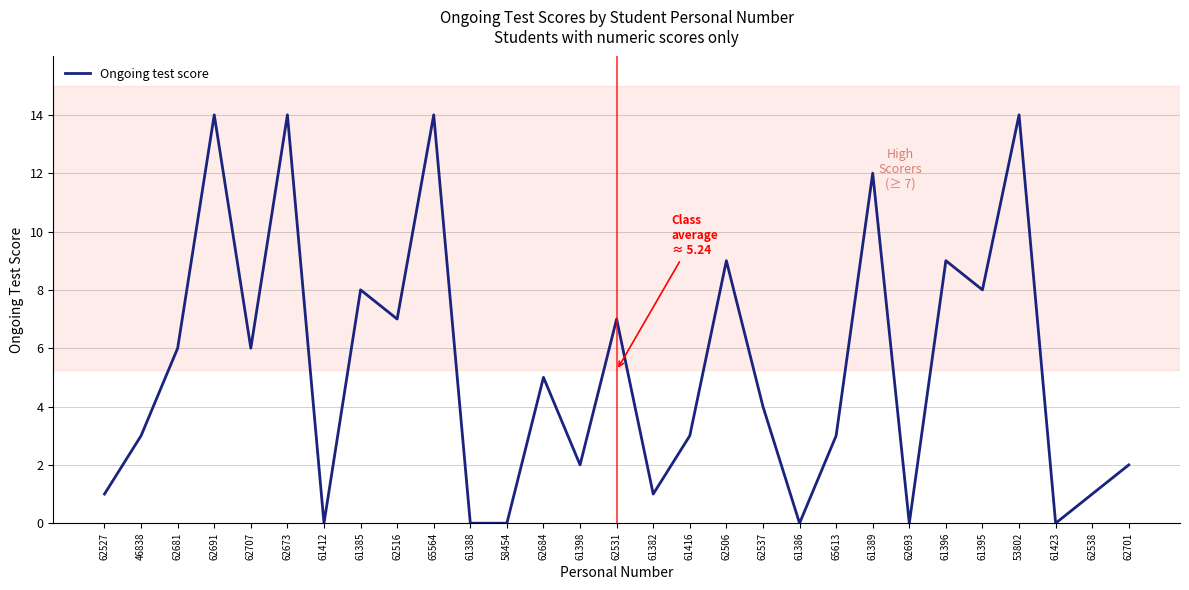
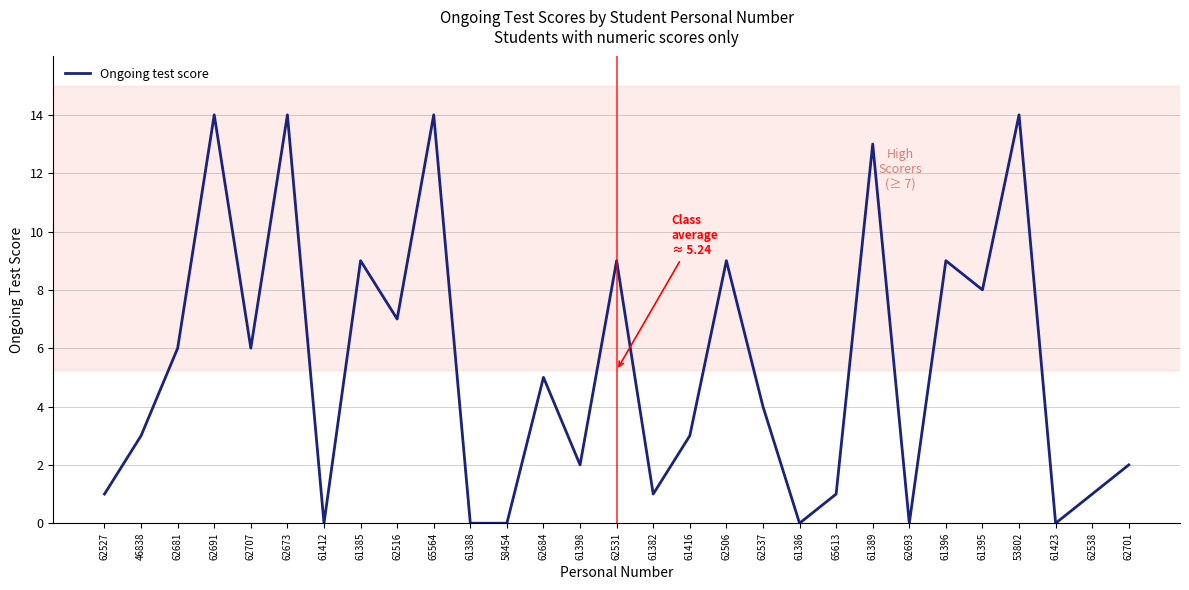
61385: 8 -> 9
62531: 7 -> 9
65613: 3 -> 1
61389: 12 -> 13
